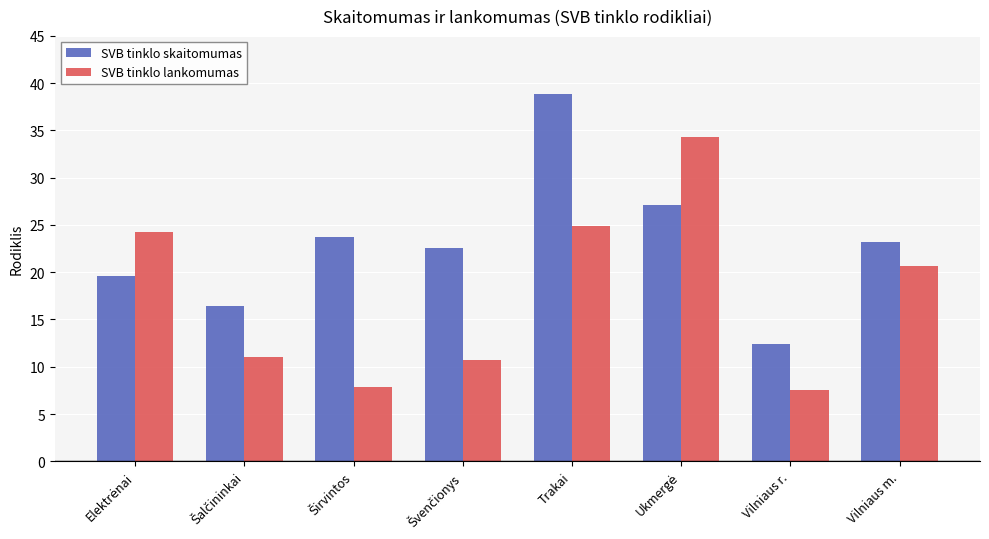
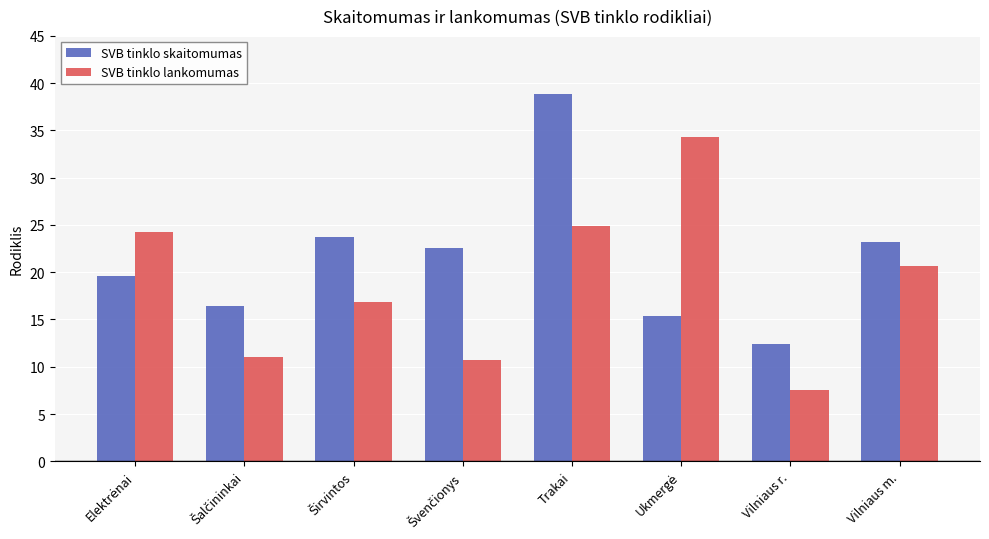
SVB tinklo lankomumas, Širvintos: 8 -> 17
SVB tinklo skaitomumas, Ukmergė: 27 -> 15
